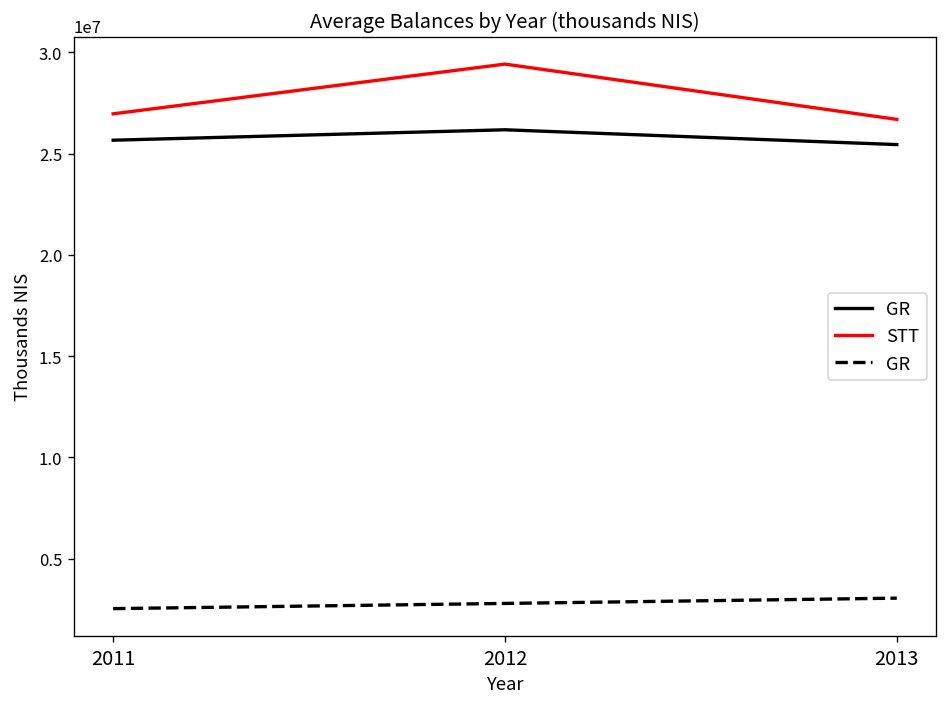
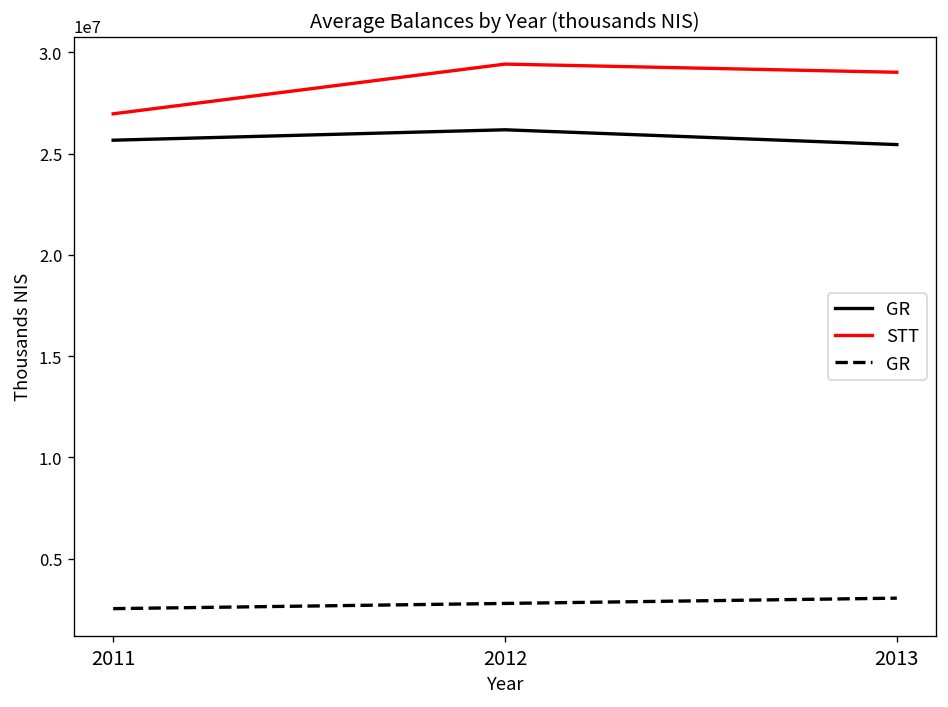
STT, 2013: 26700000 -> 29000000
